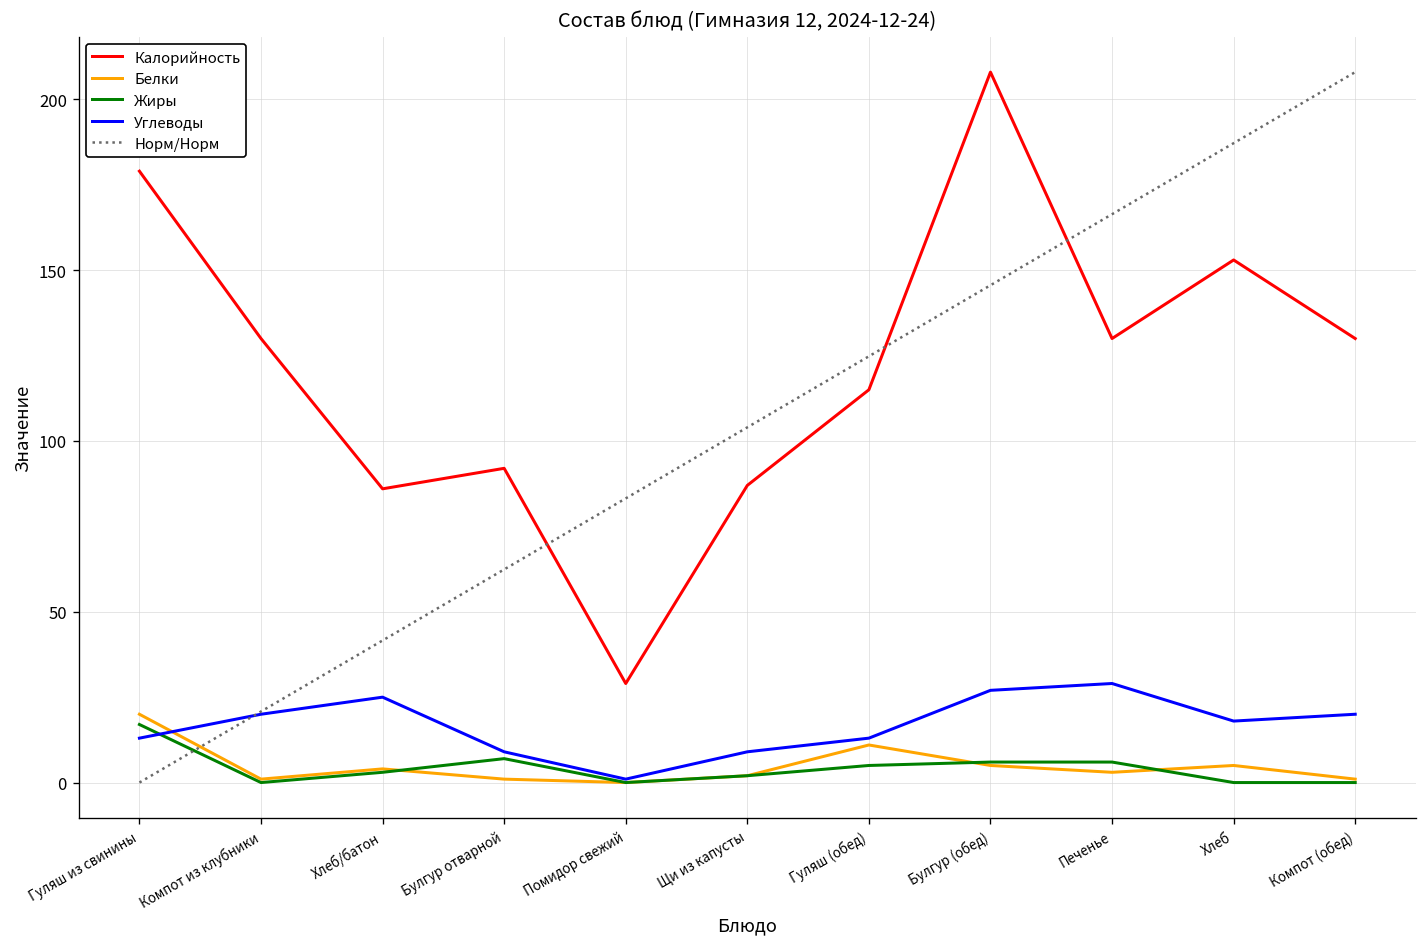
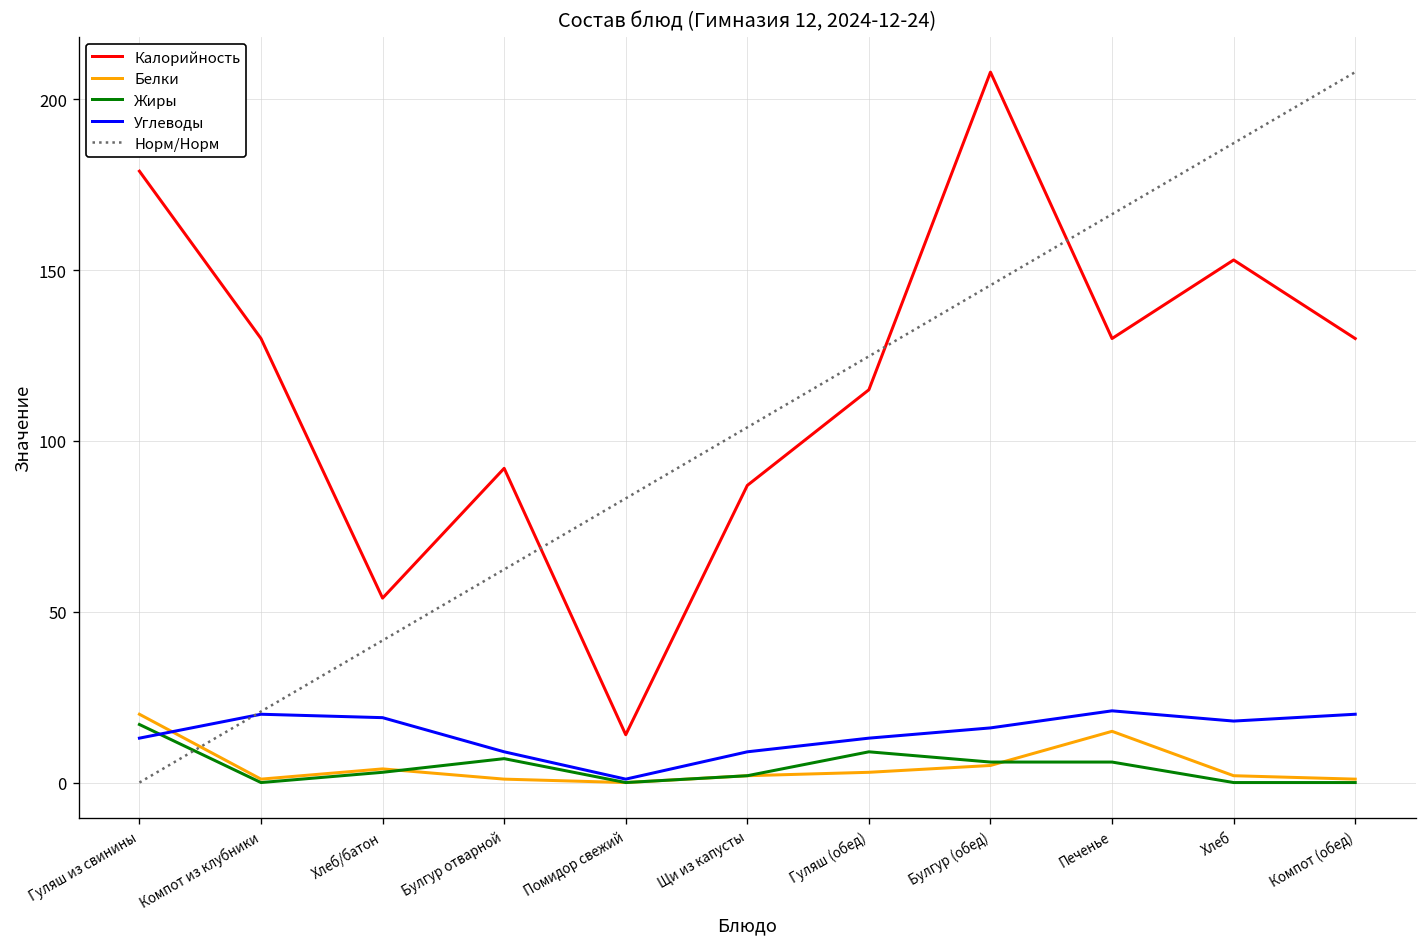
Калорийность, Хлеб/батон: 86 -> 54
Углеводы, Хлеб/батон: 25 -> 19
Калорийность, Помидор свежий: 29 -> 14
Белки, Гуляш (обед): 11 -> 3
Жиры, Гуляш (обед): 5 -> 9
Углеводы, Булгур (обед): 27 -> 16
Белки, Печенье: 3 -> 15
Углеводы, Печенье: 29 -> 21
Белки, Хлеб: 5 -> 2
